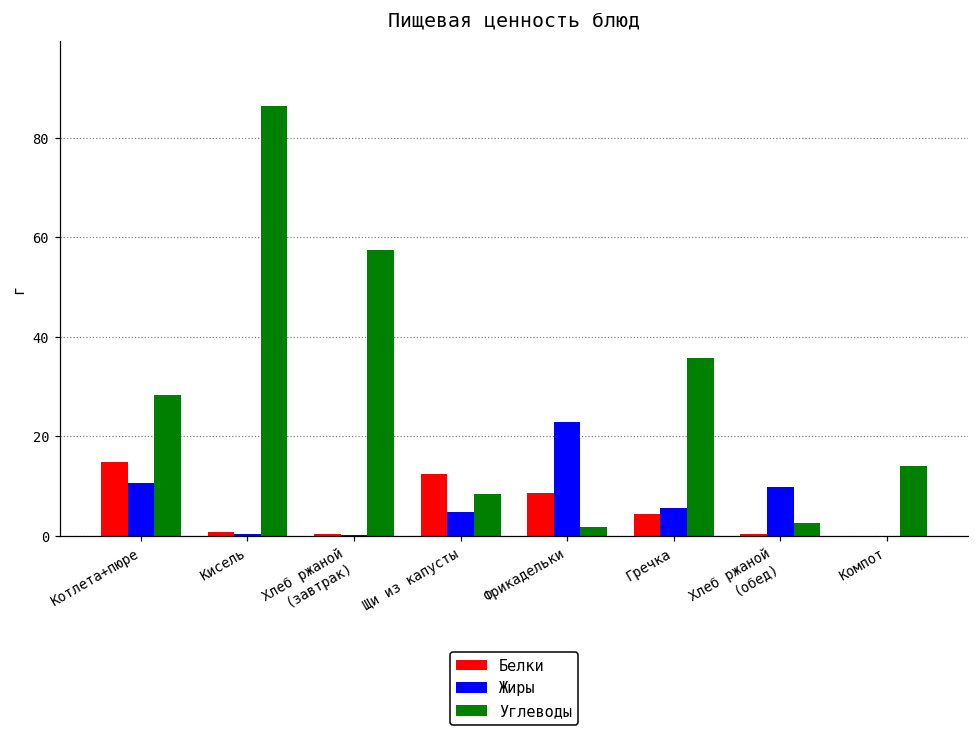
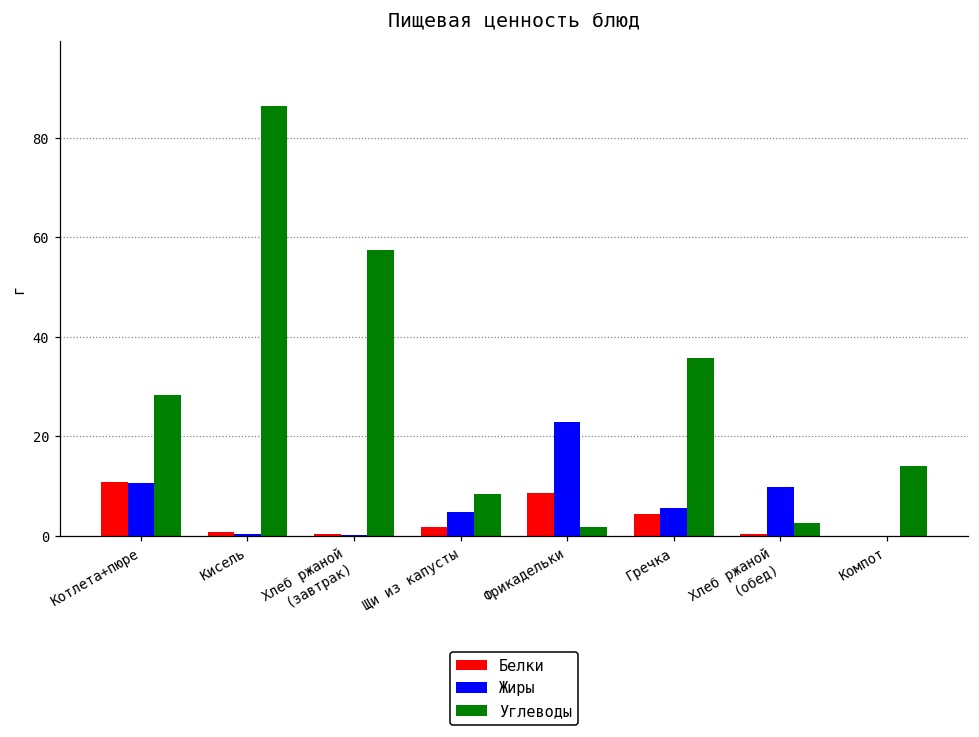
Белки, Котлета+пюре: 15 -> 11
Белки, Щи из капусты: 12 -> 2
